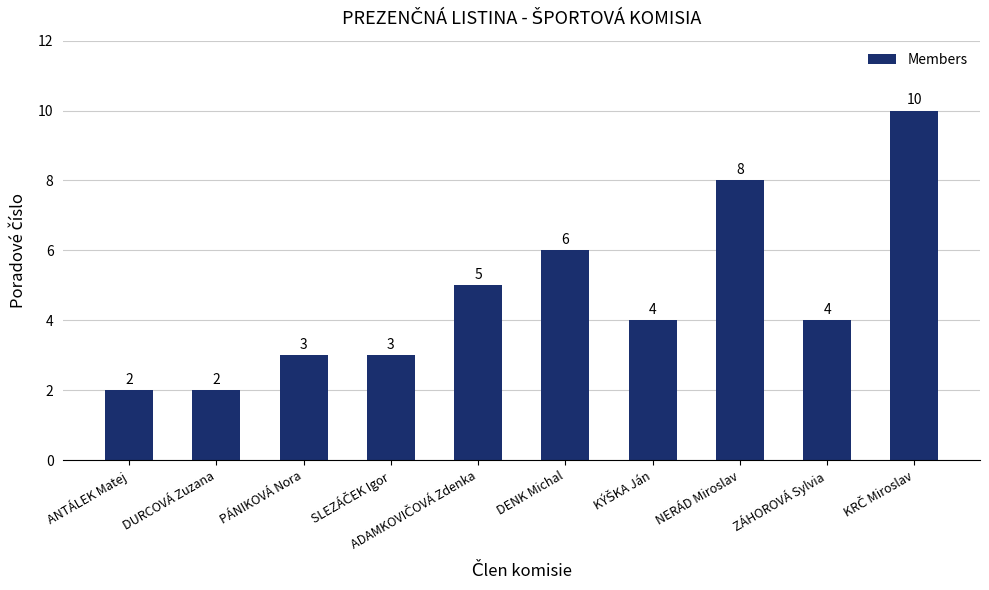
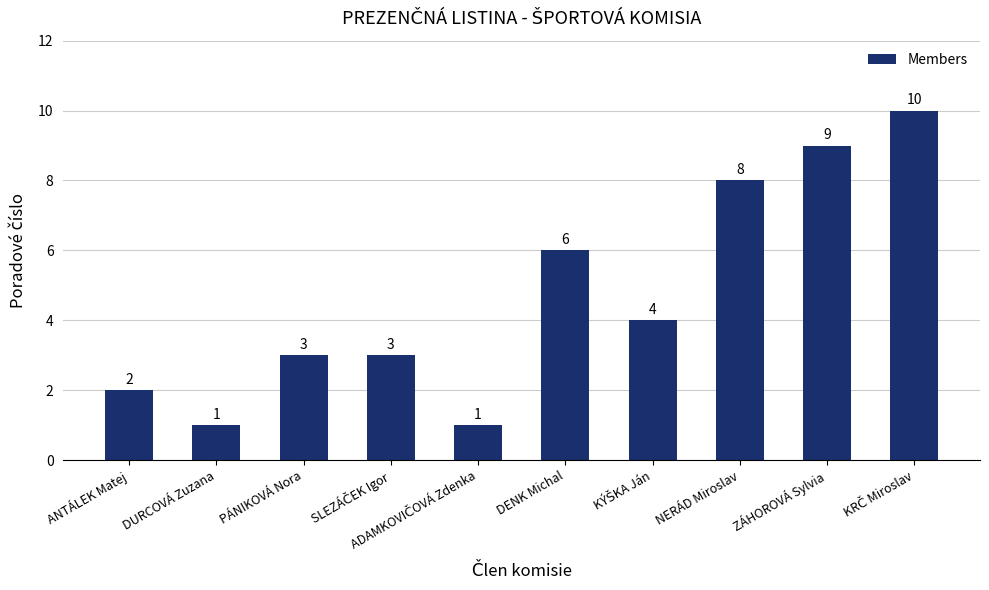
DURCOVÁ Zuzana: 2 -> 1
ADAMKOVIČOVÁ Zdenka: 5 -> 1
ZÁHOROVÁ Sylvia: 4 -> 9
